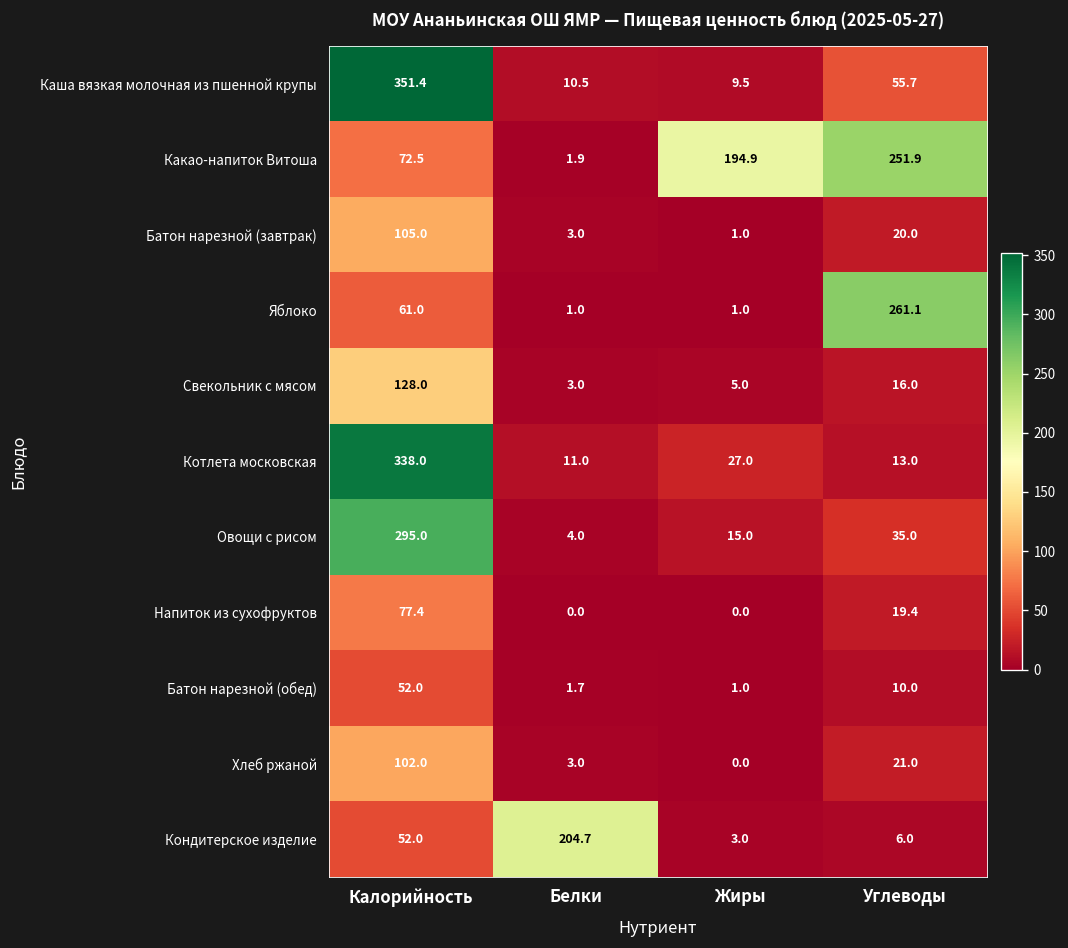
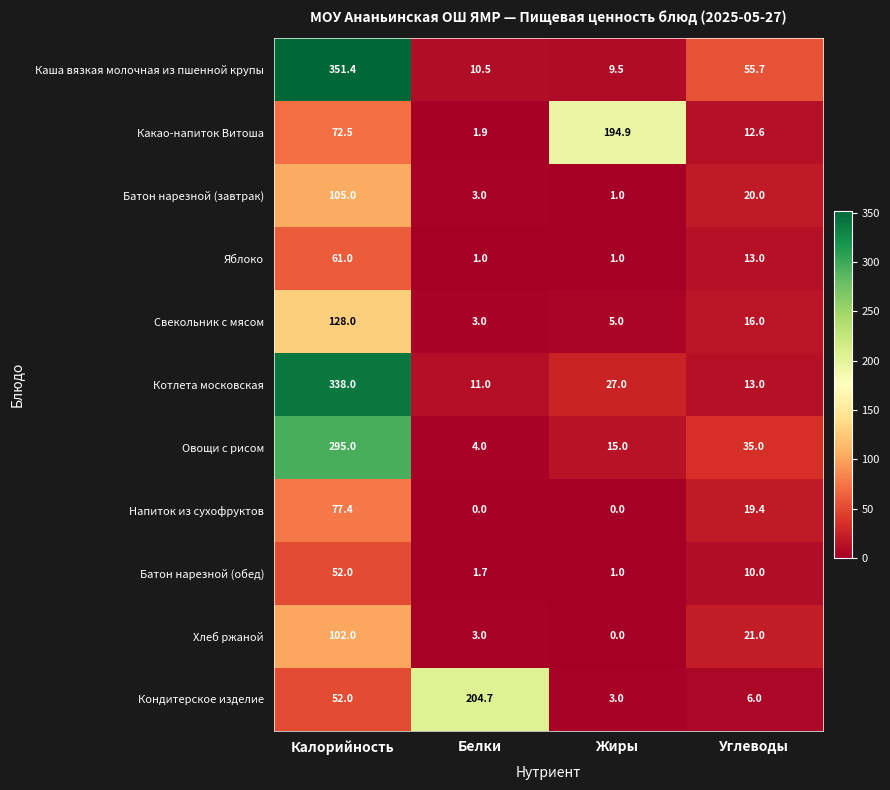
Какао-напиток Витоша, Углеводы: 251.9 -> 12.6
Яблоко, Углеводы: 261.1 -> 13.0
